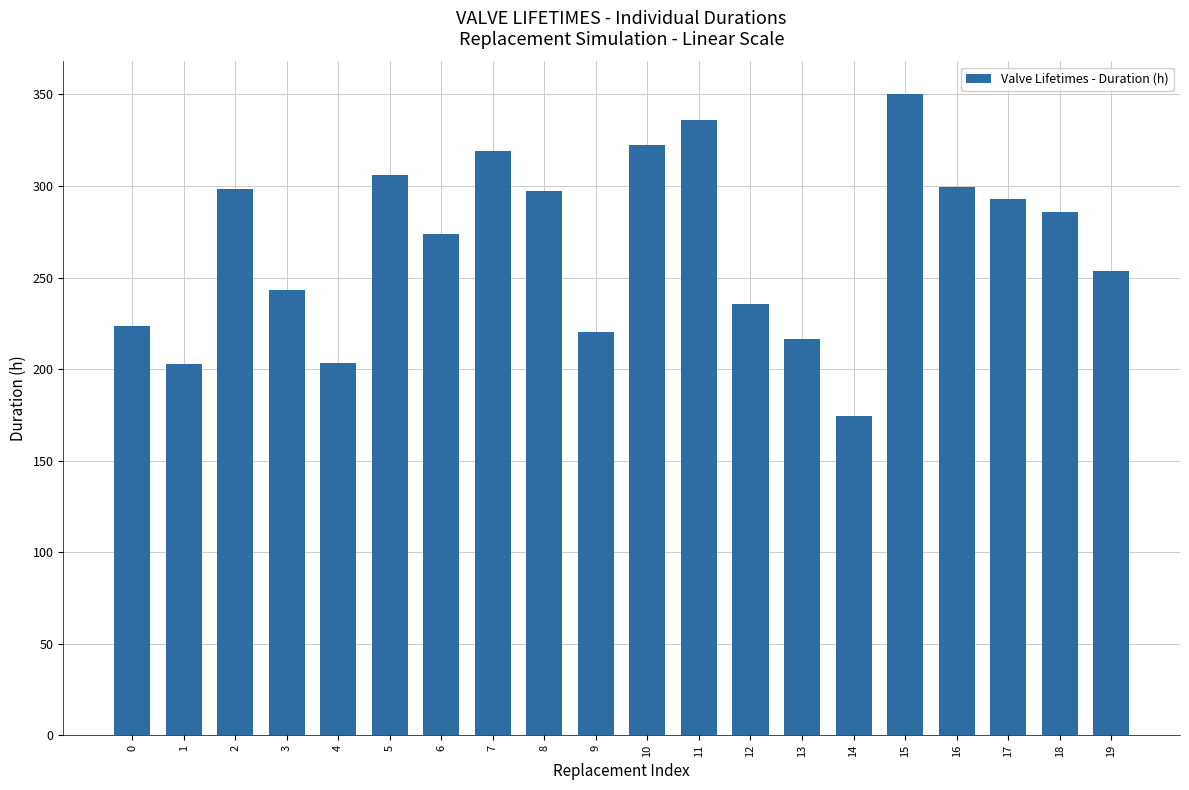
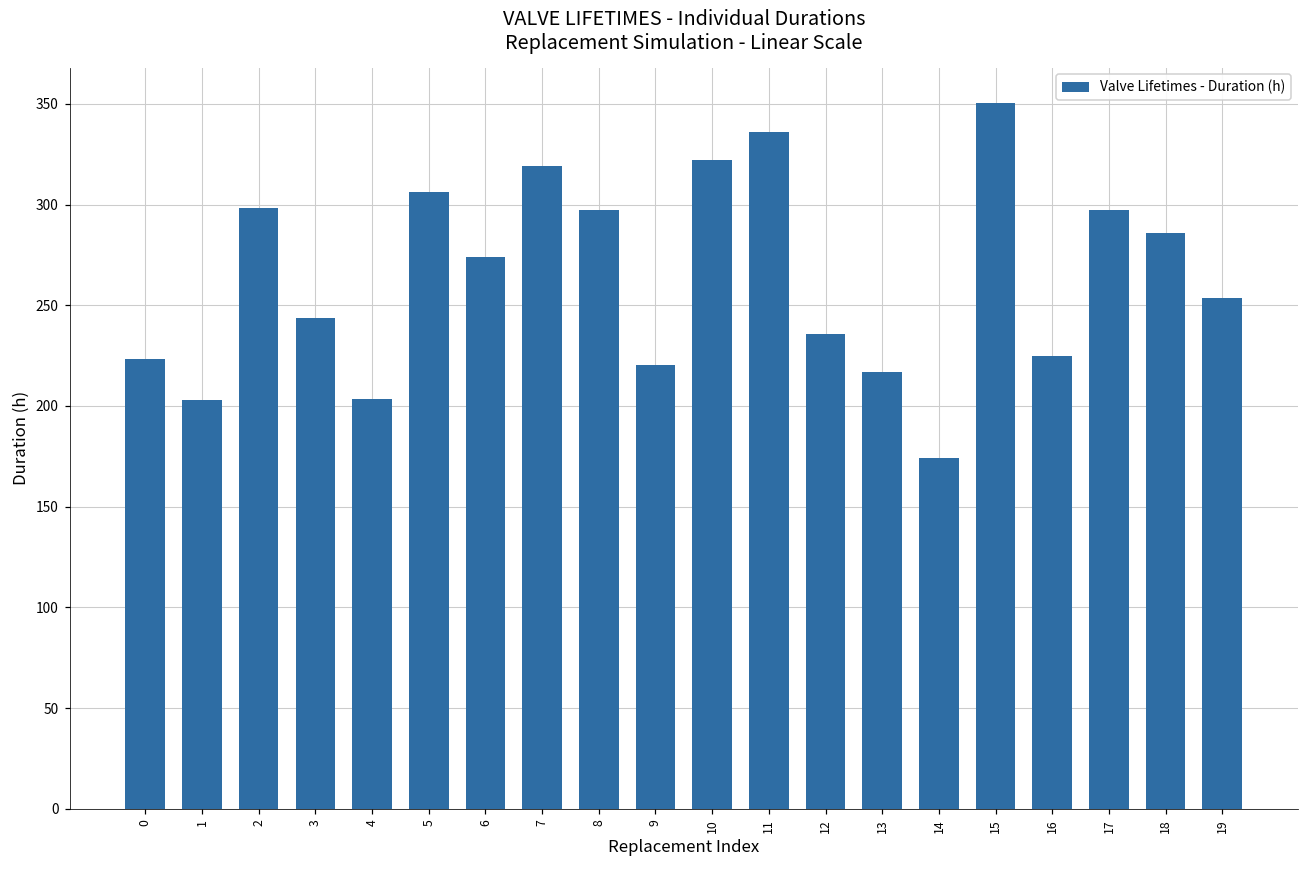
16: 300 -> 225
17: 293 -> 297
